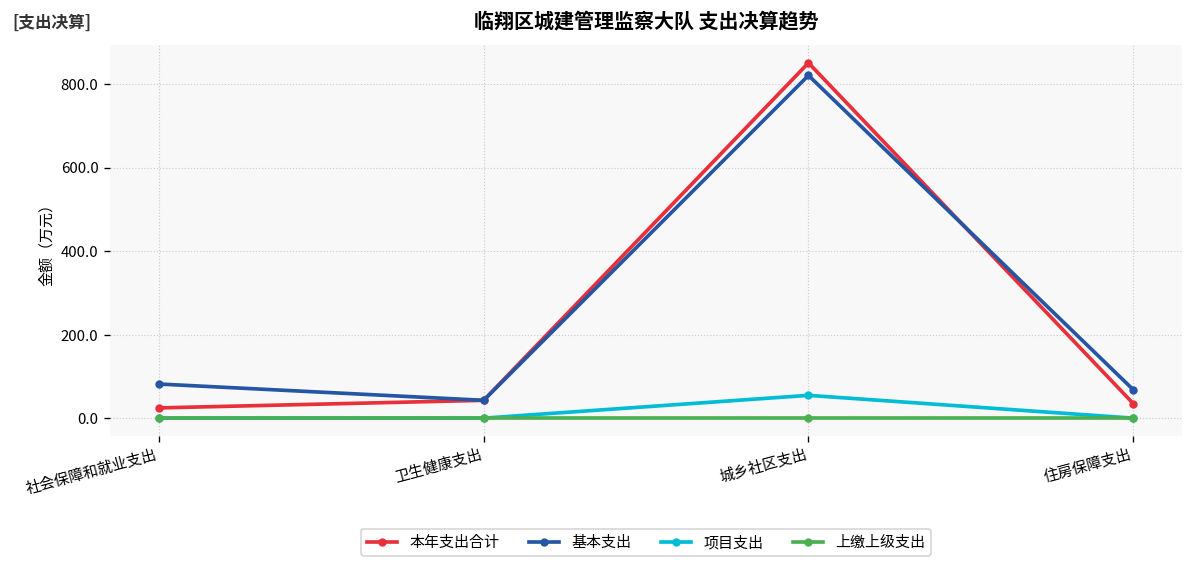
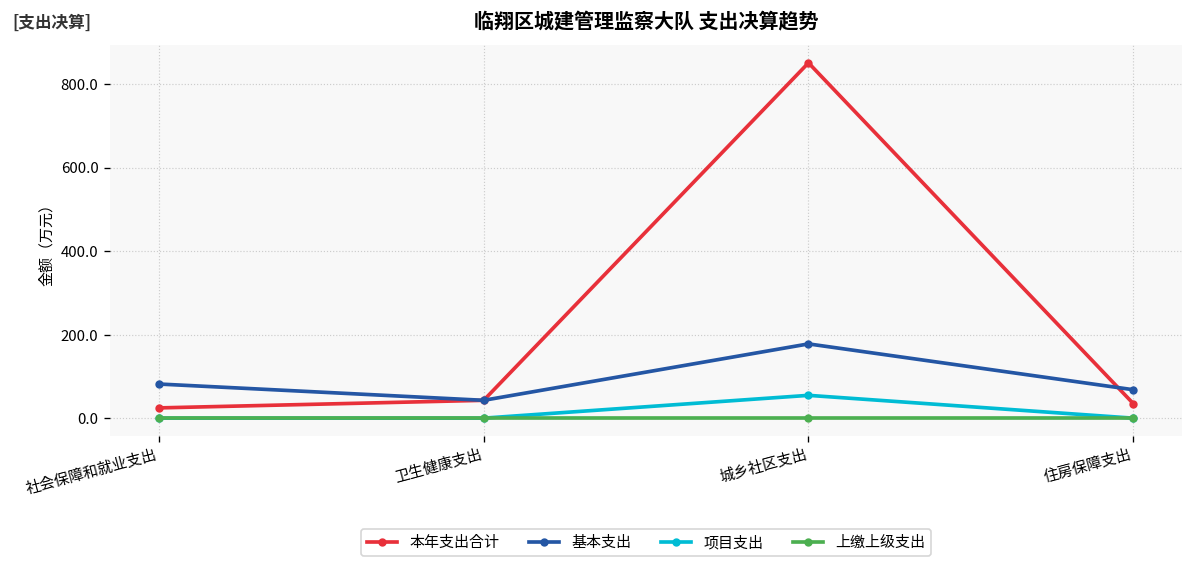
基本支出, 城乡社区支出: 820 -> 180
